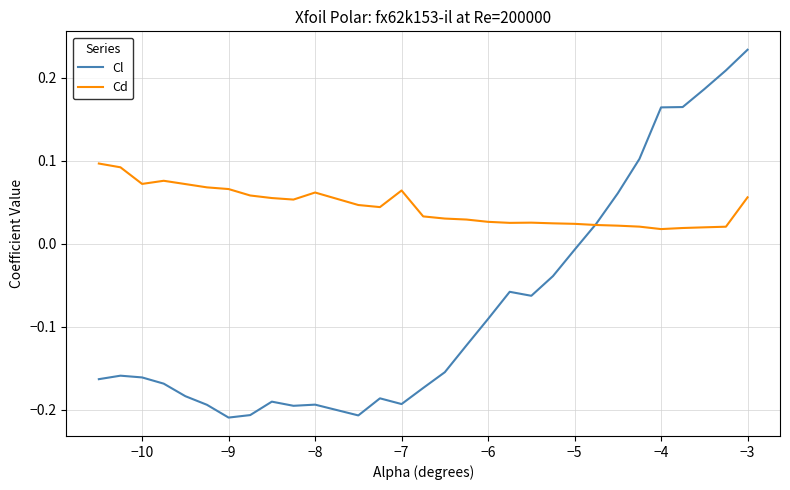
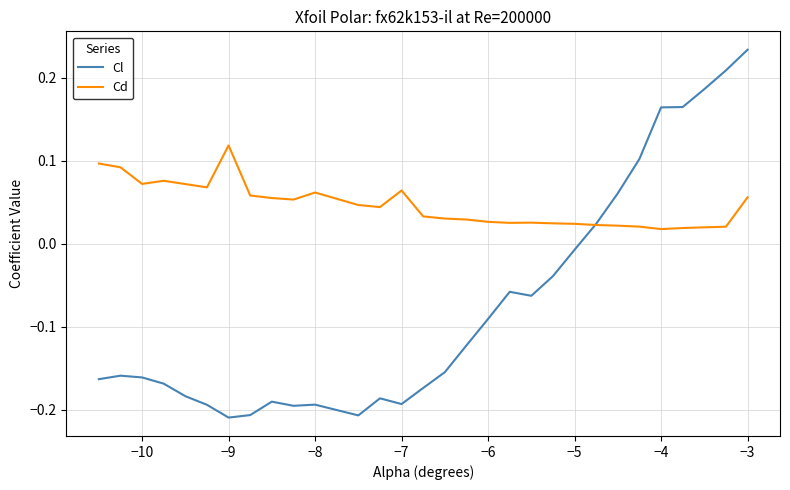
Cd, −9: 0.07 -> 0.12
